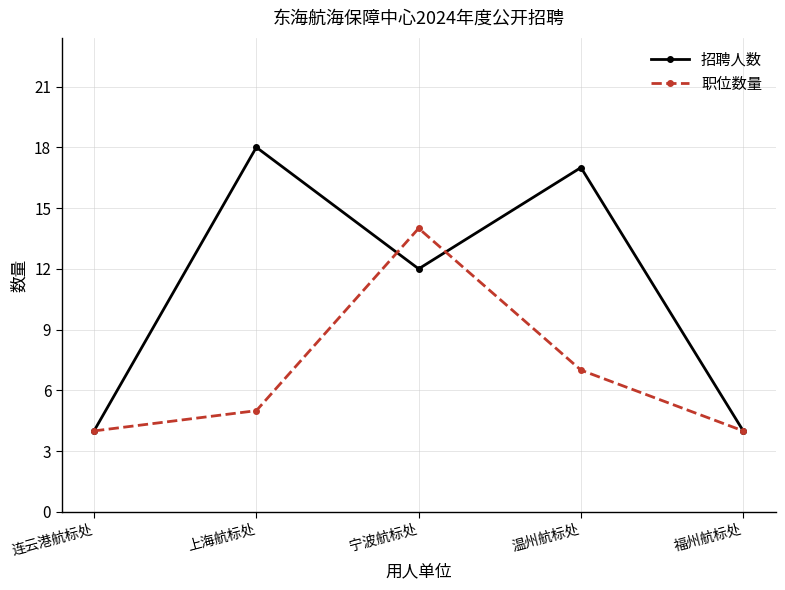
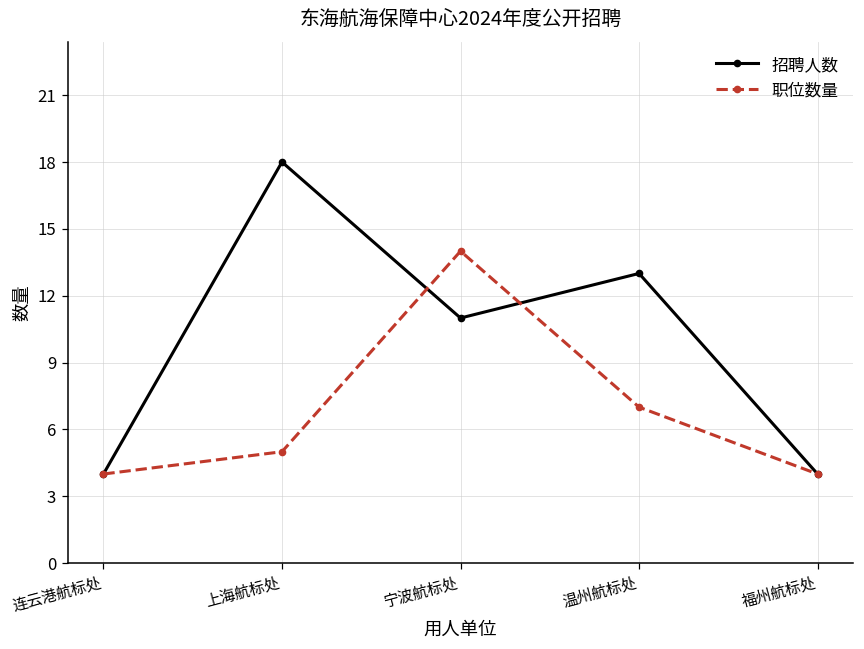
招聘人数, 宁波航标处: 12 -> 11
招聘人数, 温州航标处: 17 -> 13
